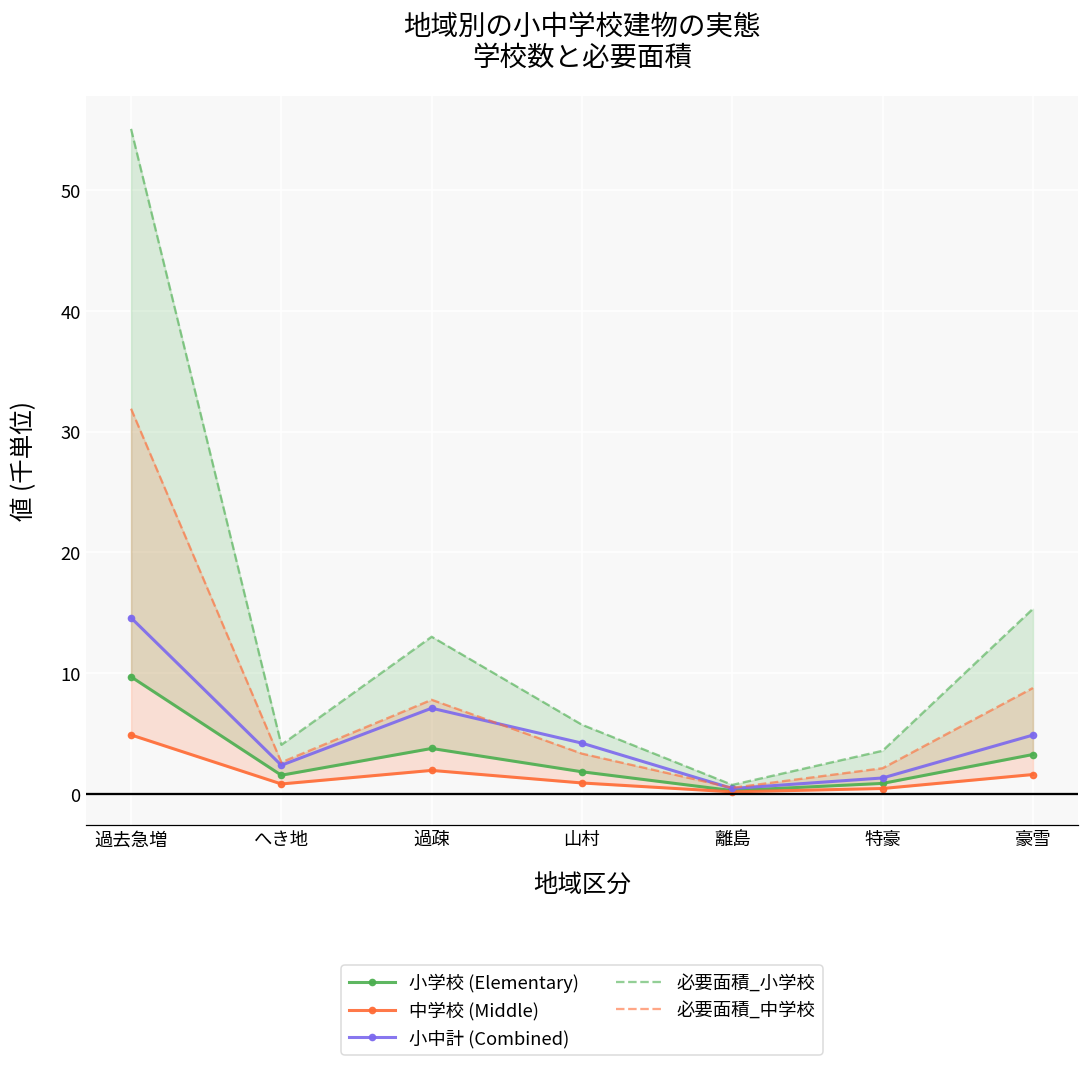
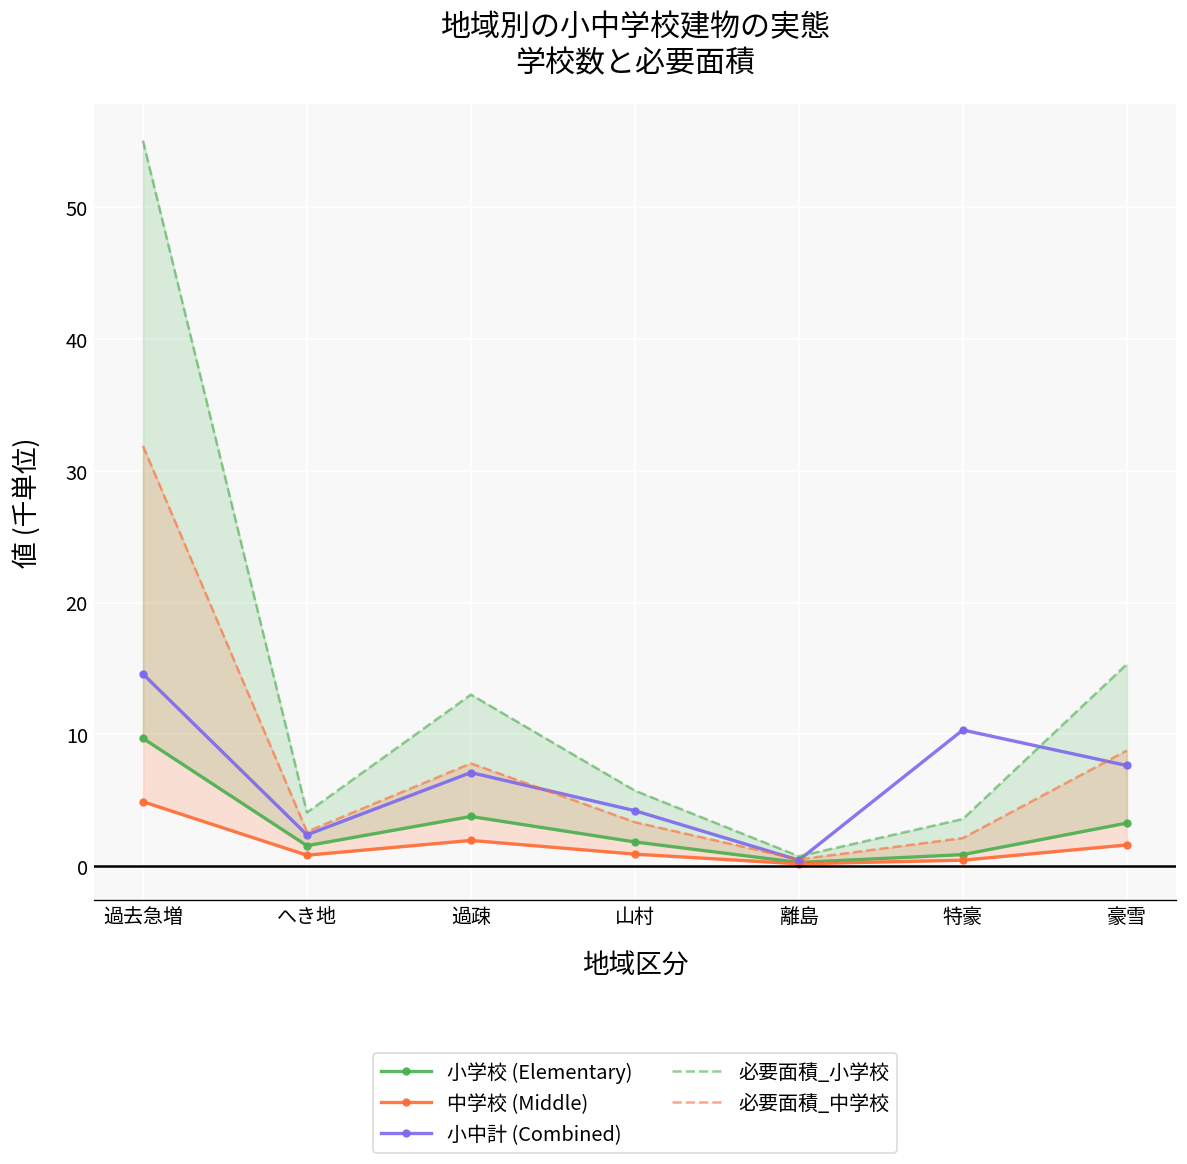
小中計 (Combined), 特豪: 1.3 -> 10.3
小中計 (Combined), 豪雪: 4.9 -> 7.6
